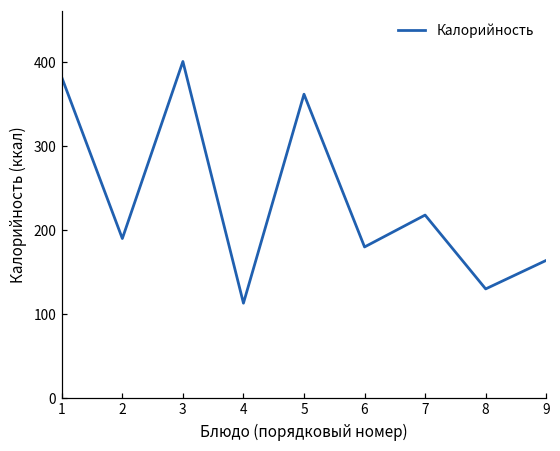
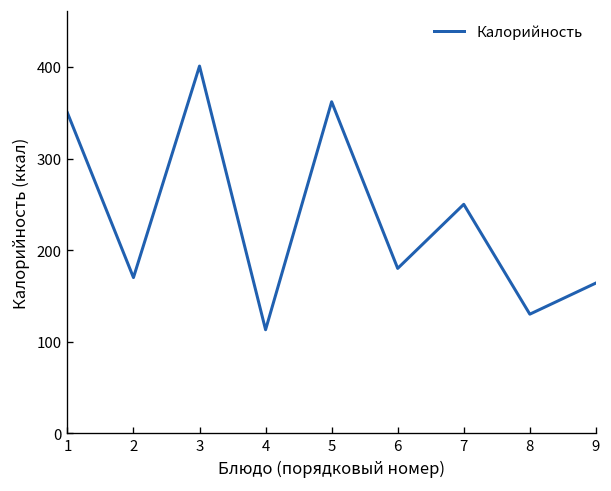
1: 380 -> 350
2: 190 -> 170
7: 220 -> 250
